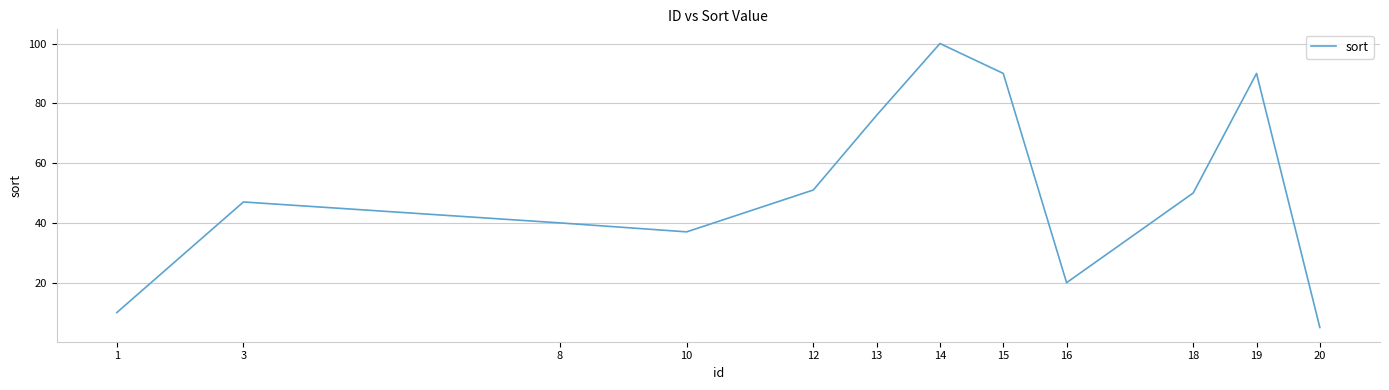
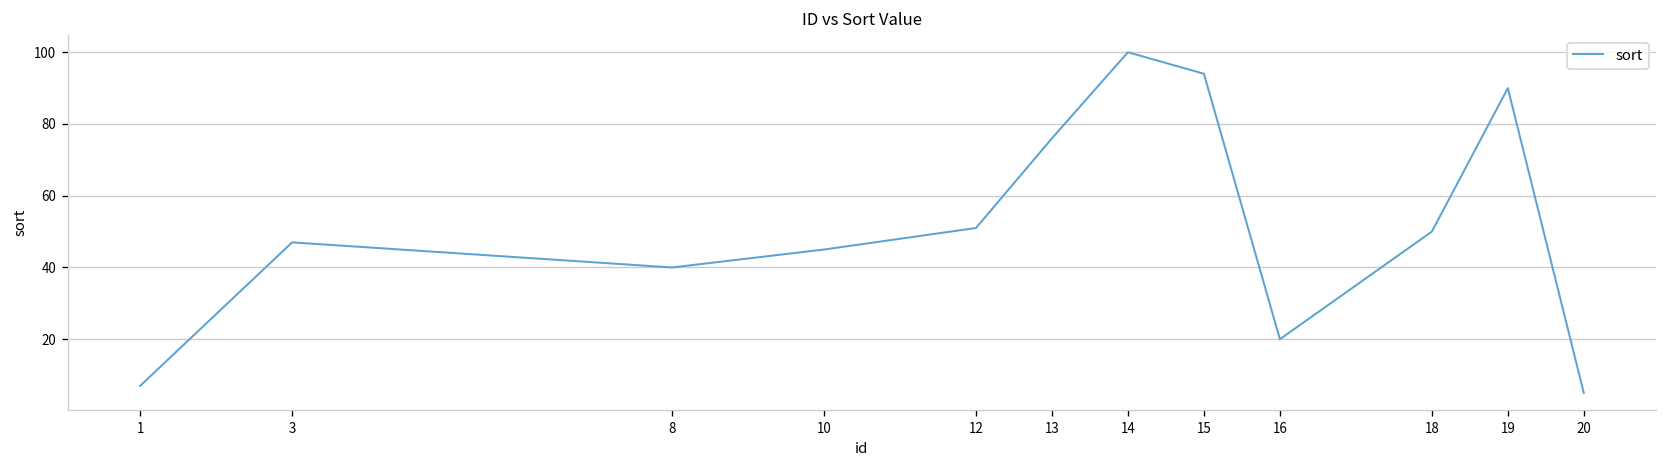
1: 10 -> 7
10: 37 -> 45
15: 90 -> 94
